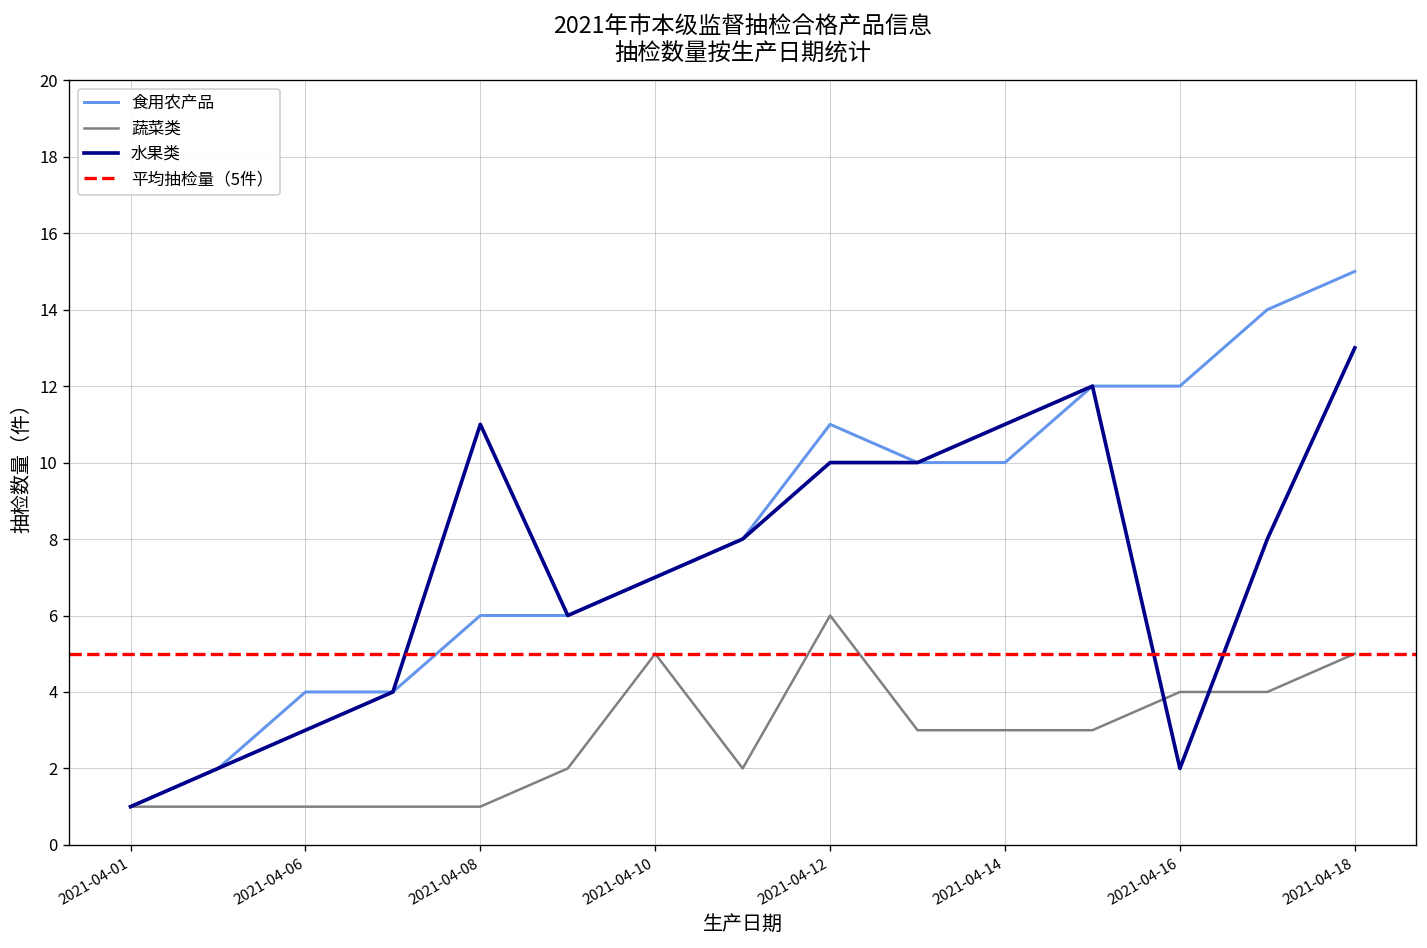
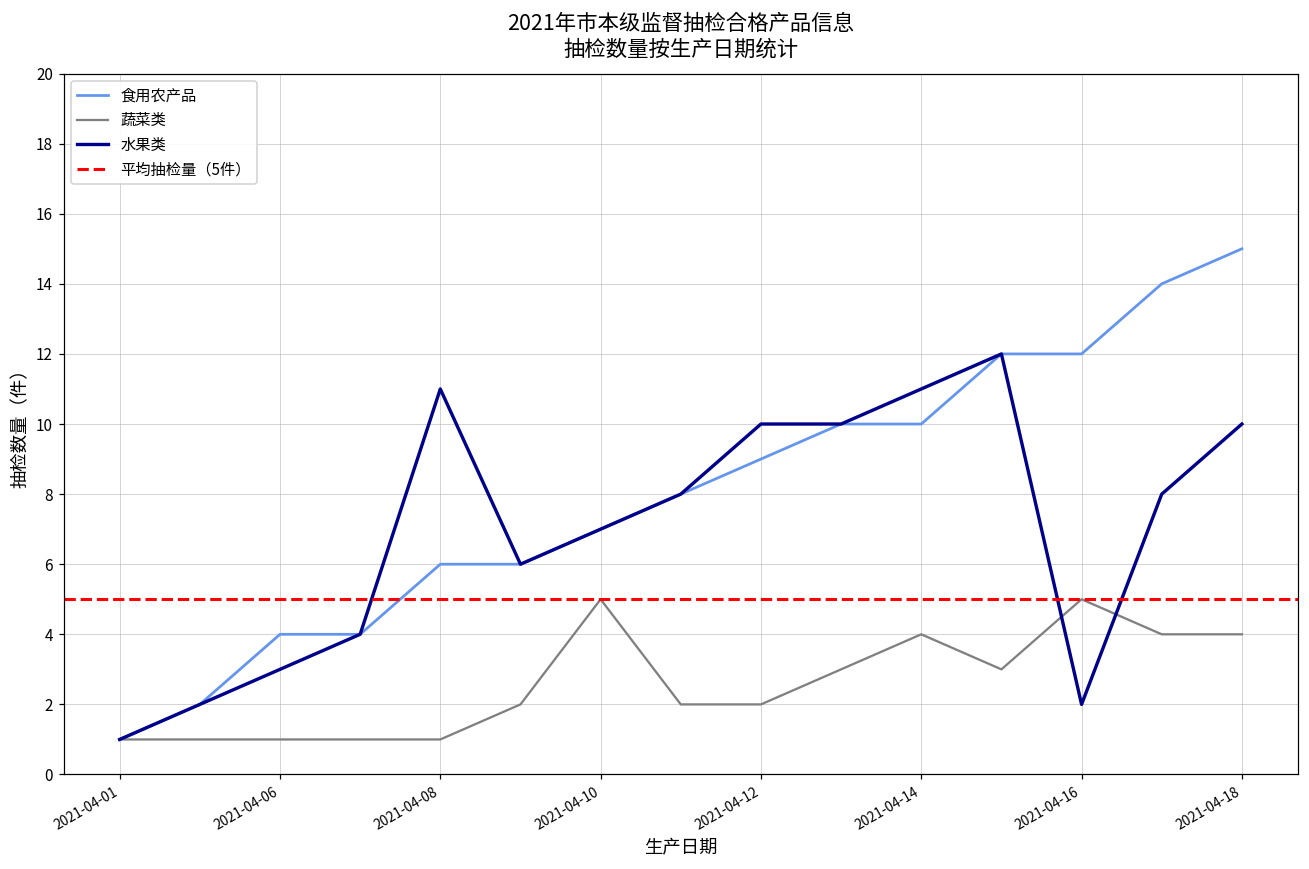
食用农产品, 2021-04-12: 11 -> 9
蔬菜类, 2021-04-12: 6 -> 2
蔬菜类, 2021-04-14: 3 -> 4
蔬菜类, 2021-04-16: 4 -> 5
蔬菜类, 2021-04-18: 5 -> 4
水果类, 2021-04-18: 13 -> 10
